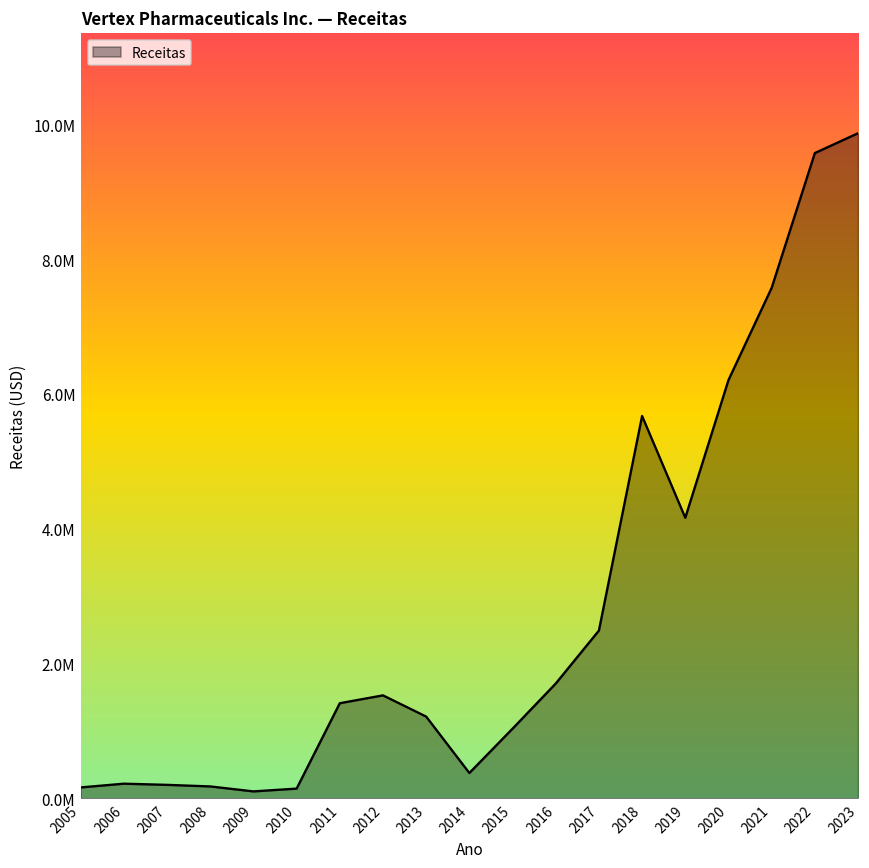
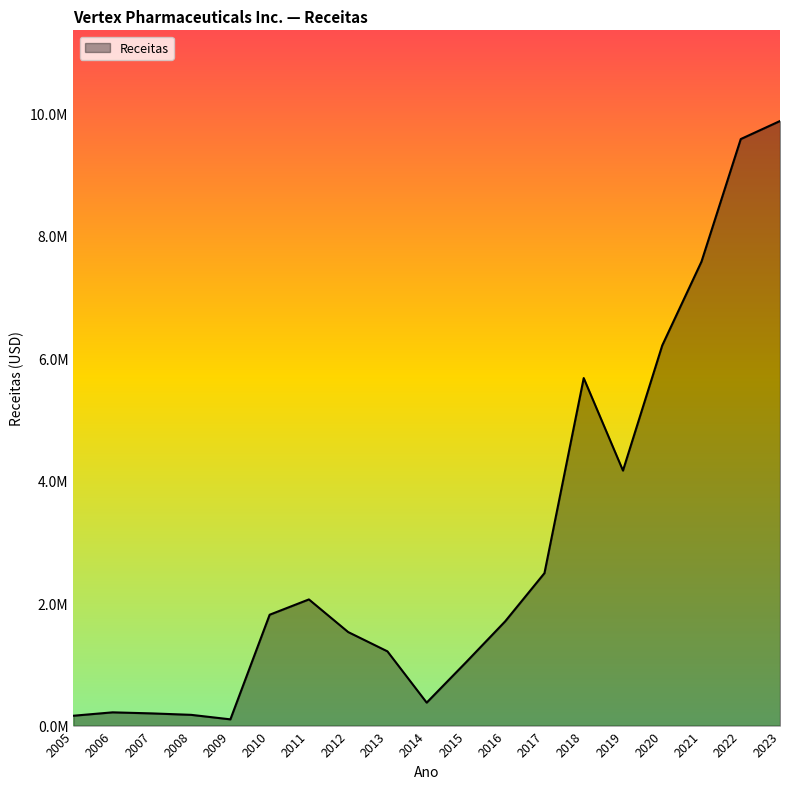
2010: 100000 -> 1800000
2011: 1400000 -> 2100000
